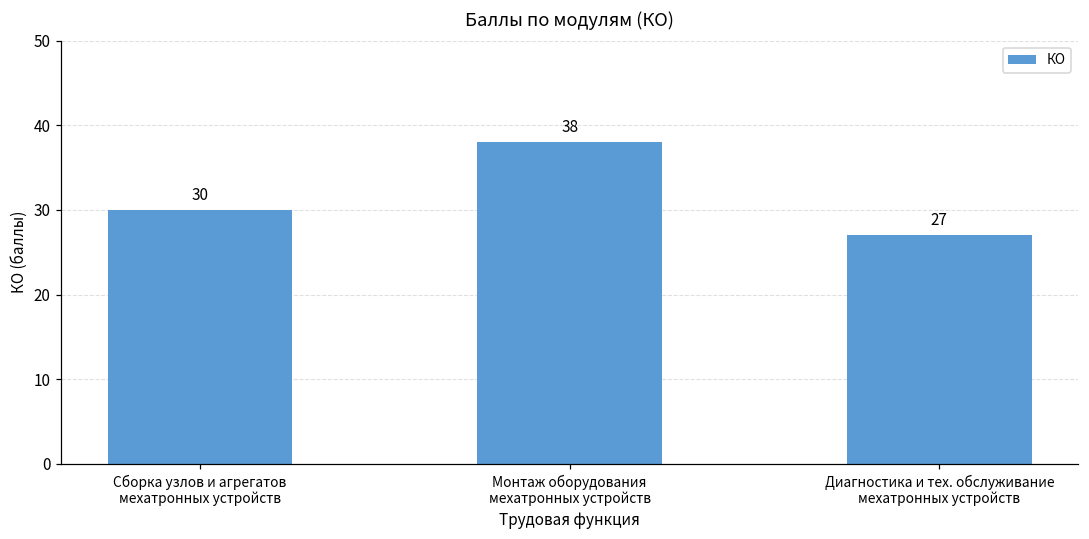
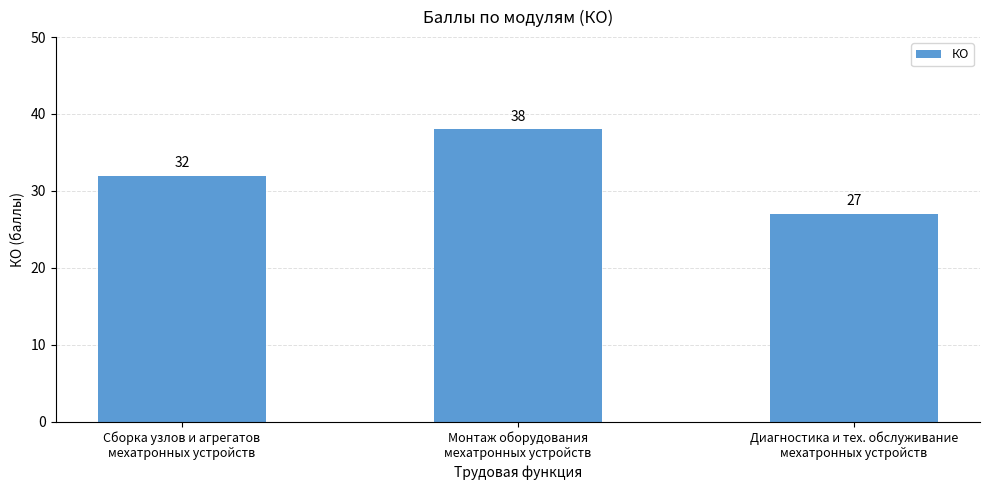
Сборка узлов и агрегатов мехатронных устройств: 30 -> 32
